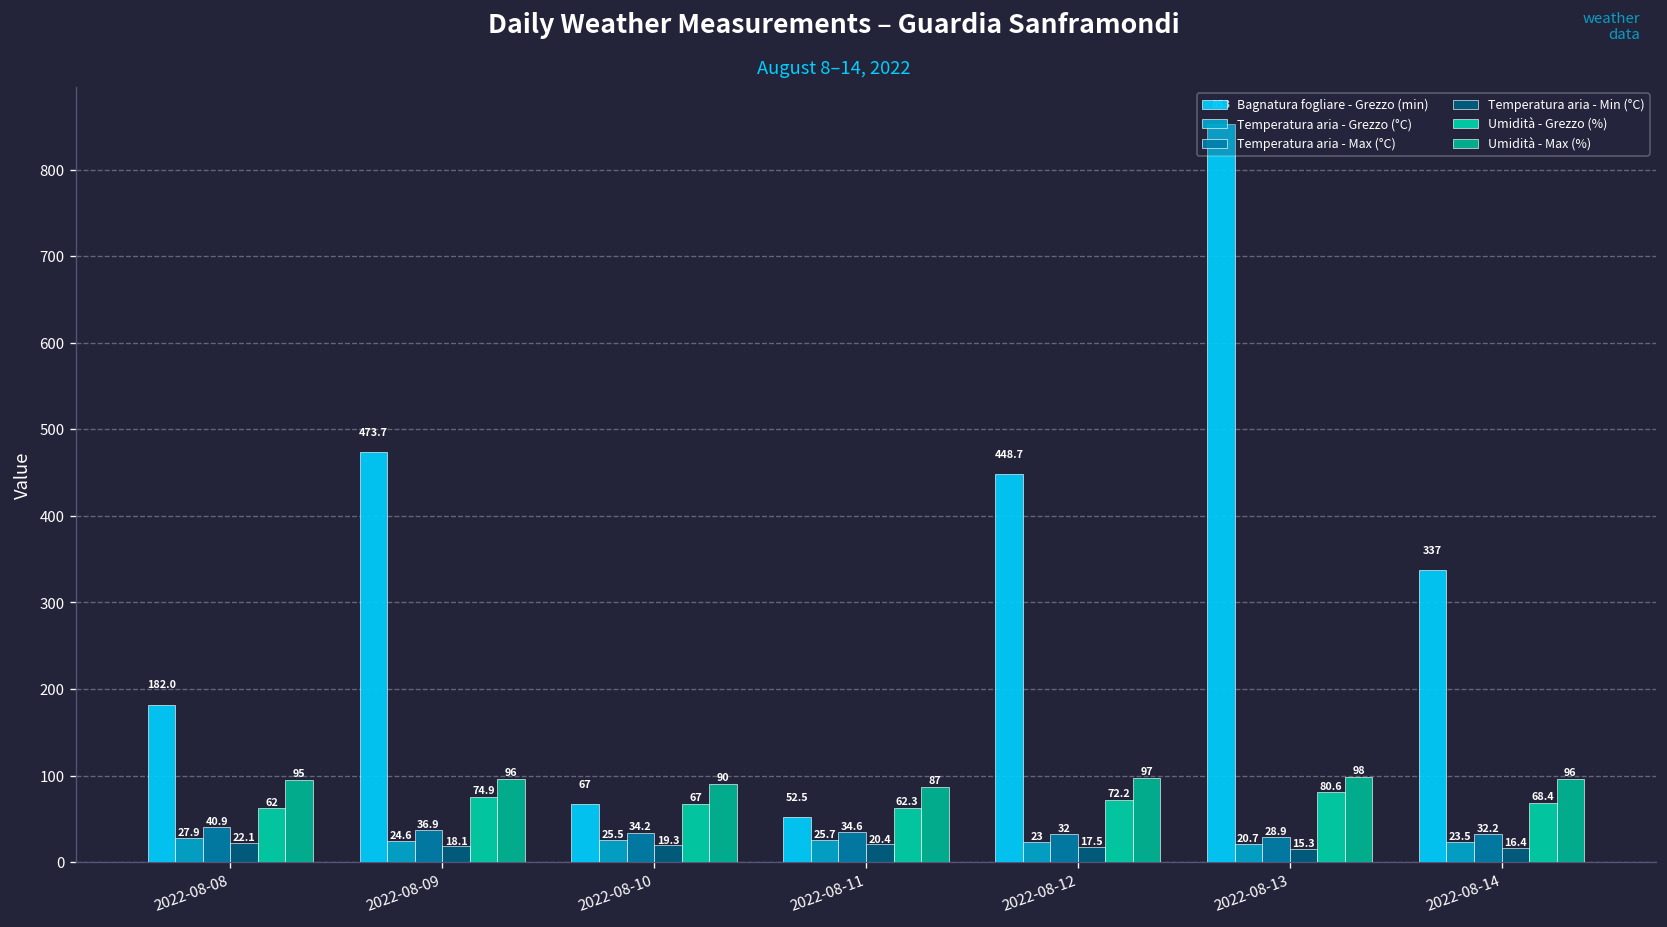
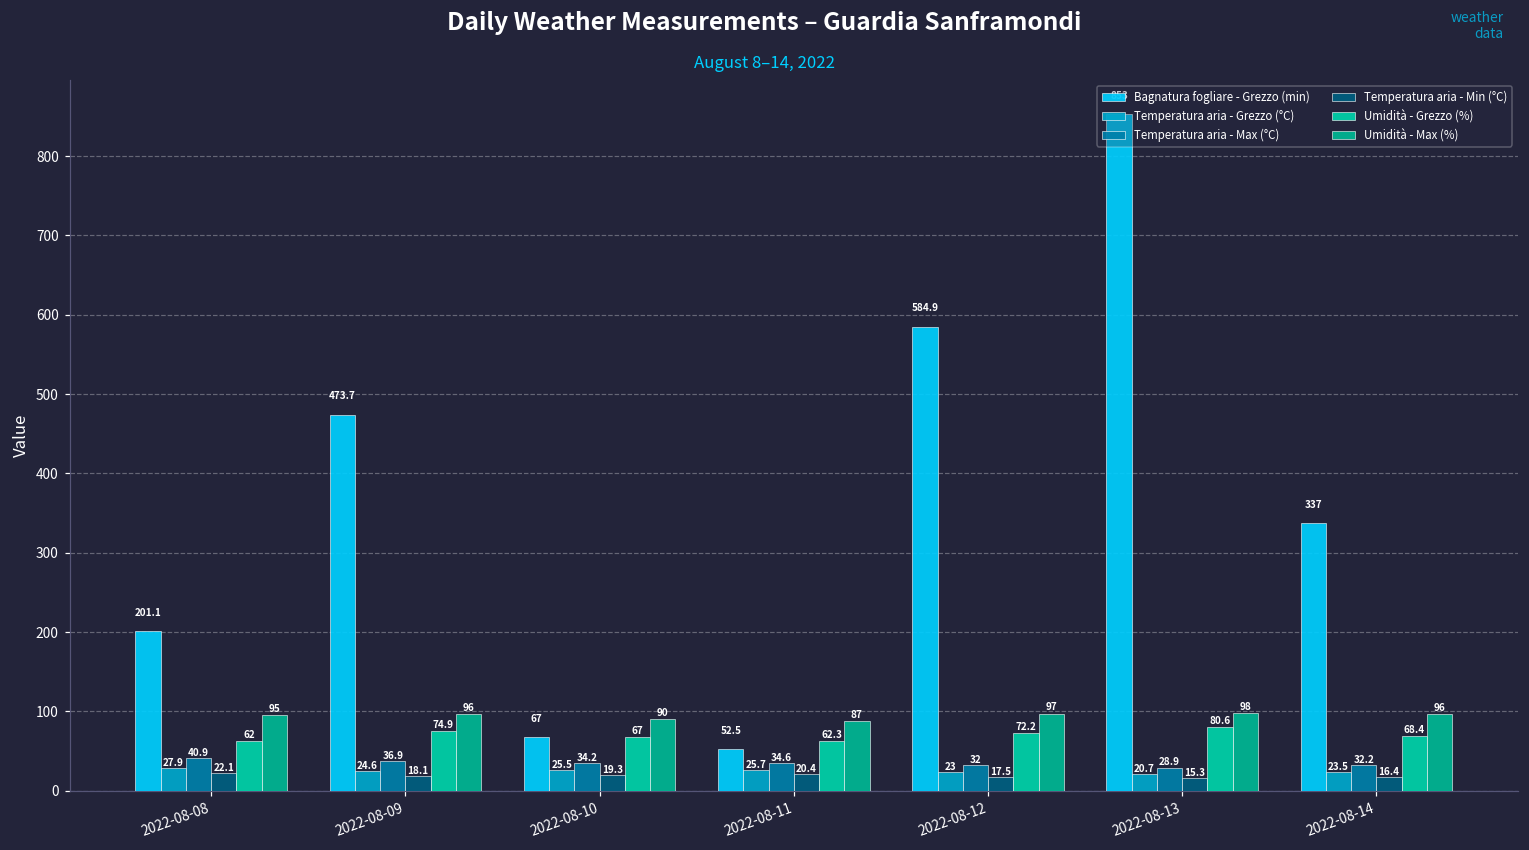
Bagnatura fogliare - Grezzo (min), 2022-08-08: 182.0 -> 201.1
Bagnatura fogliare - Grezzo (min), 2022-08-12: 448.7 -> 584.9
